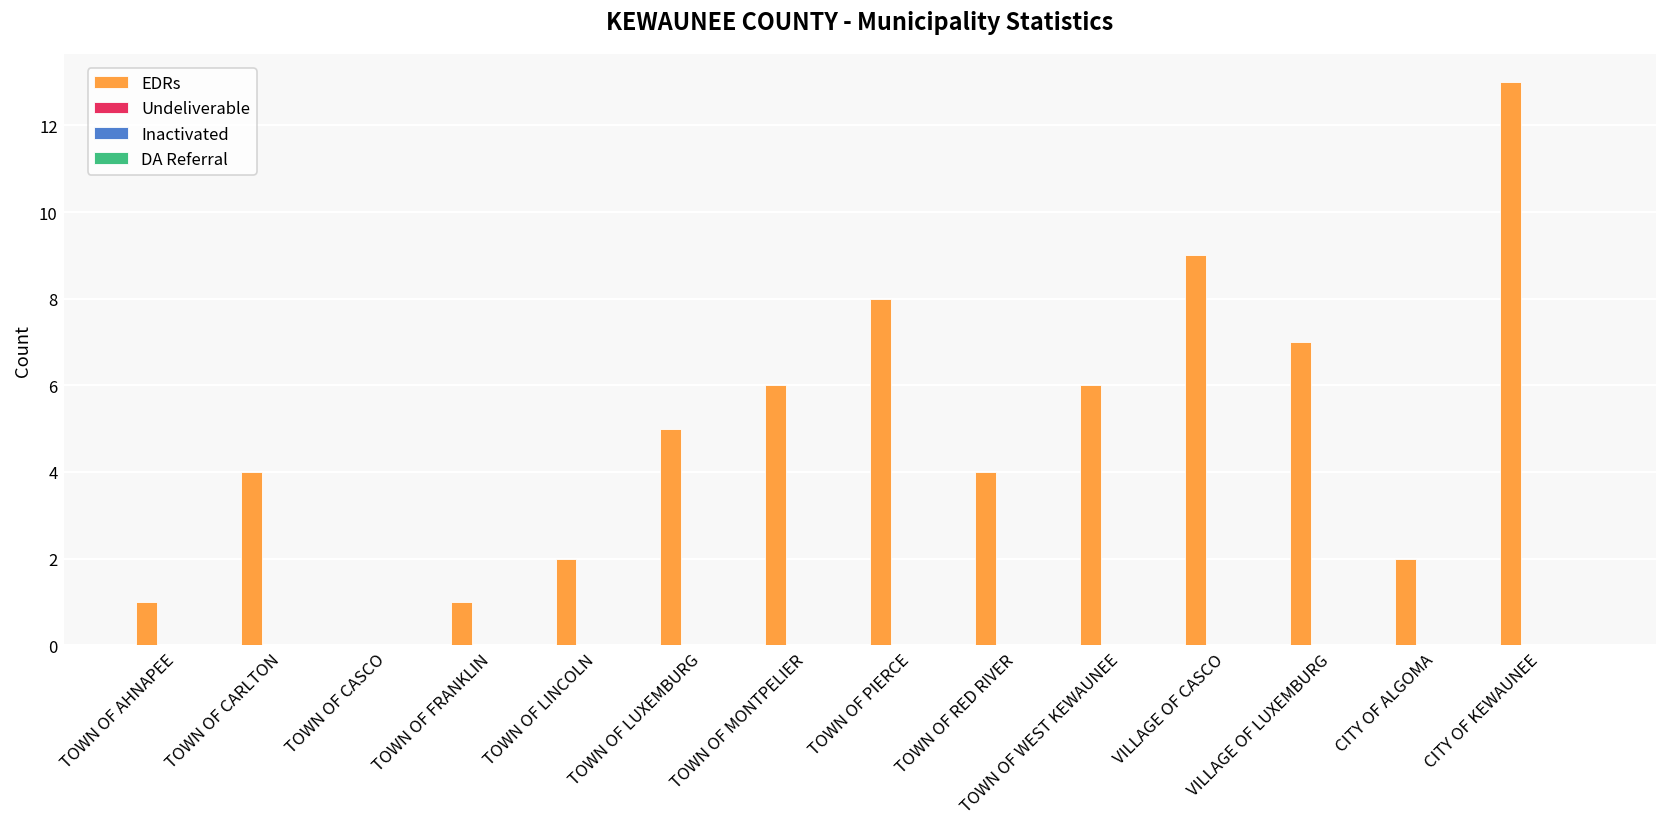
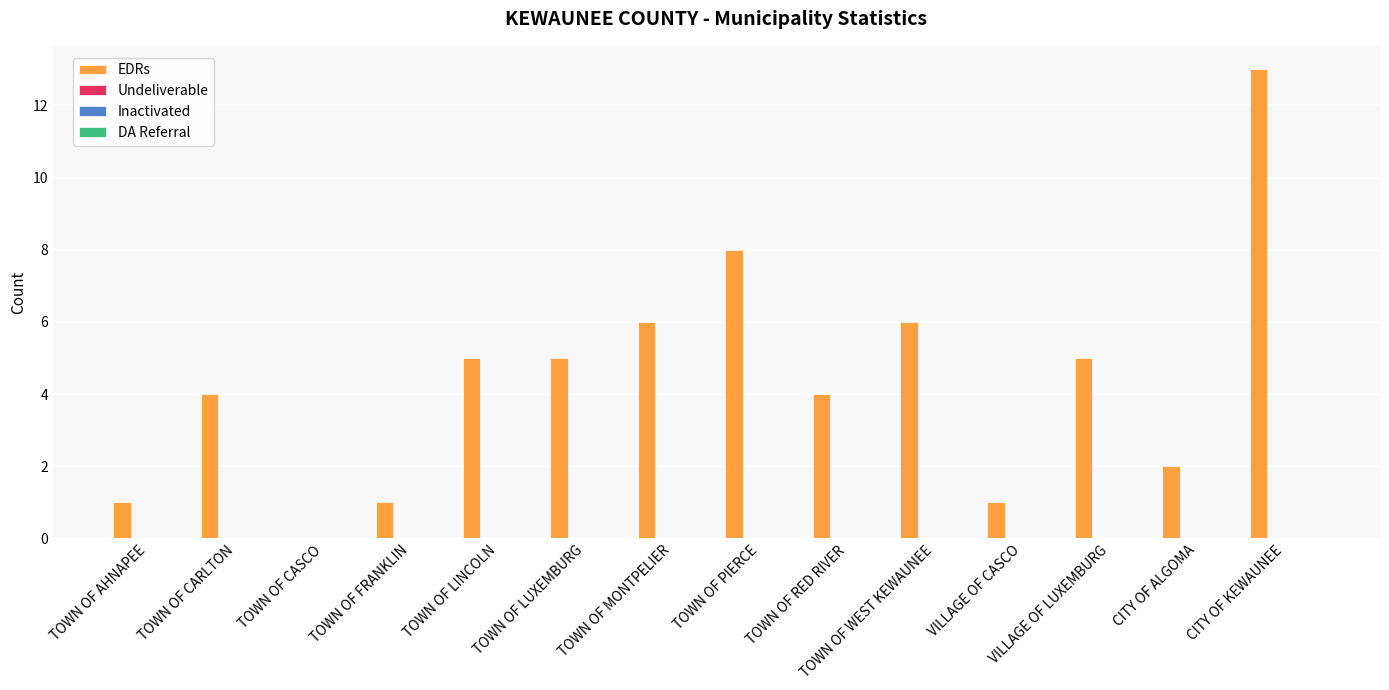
EDRs, TOWN OF LINCOLN: 2 -> 5
EDRs, VILLAGE OF CASCO: 9 -> 1
EDRs, VILLAGE OF LUXEMBURG: 7 -> 5
